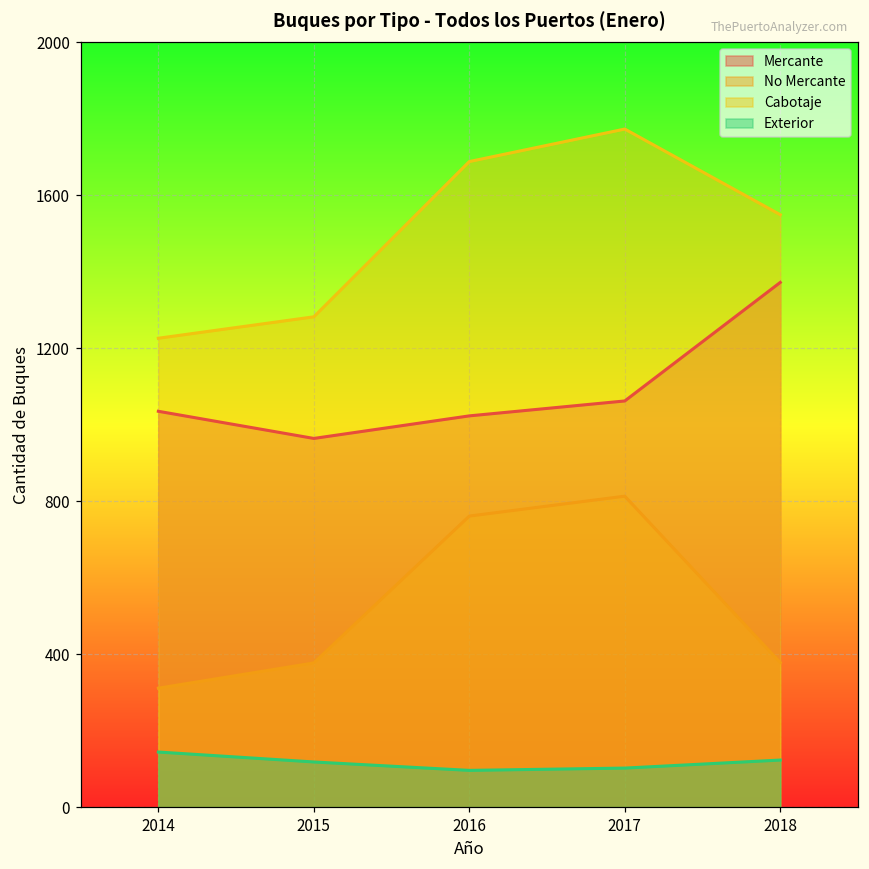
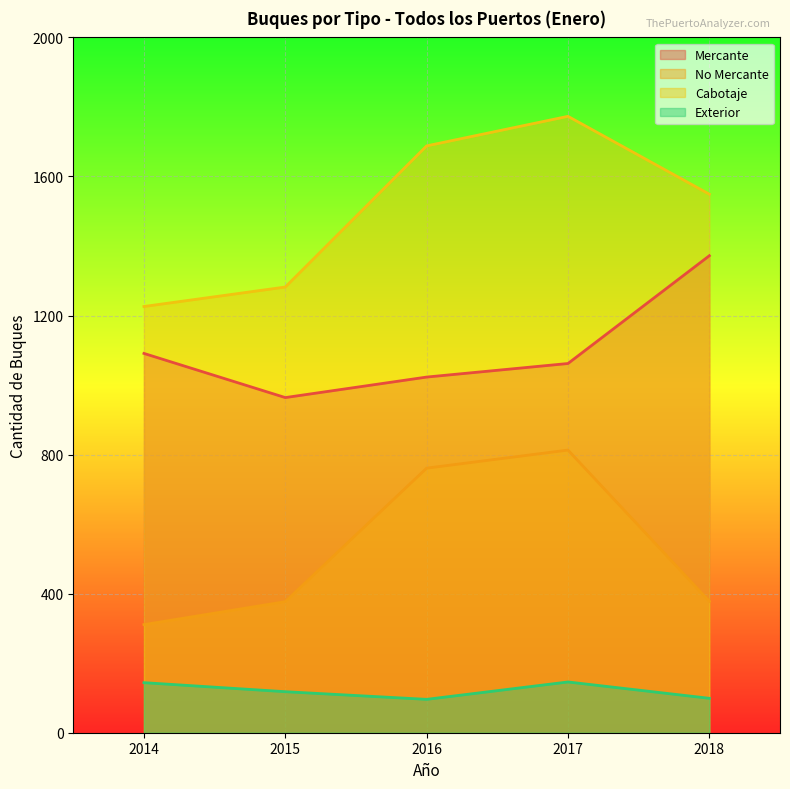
Mercante, 2014: 1040 -> 1090
Exterior, 2017: 100 -> 150
Exterior, 2018: 120 -> 100
